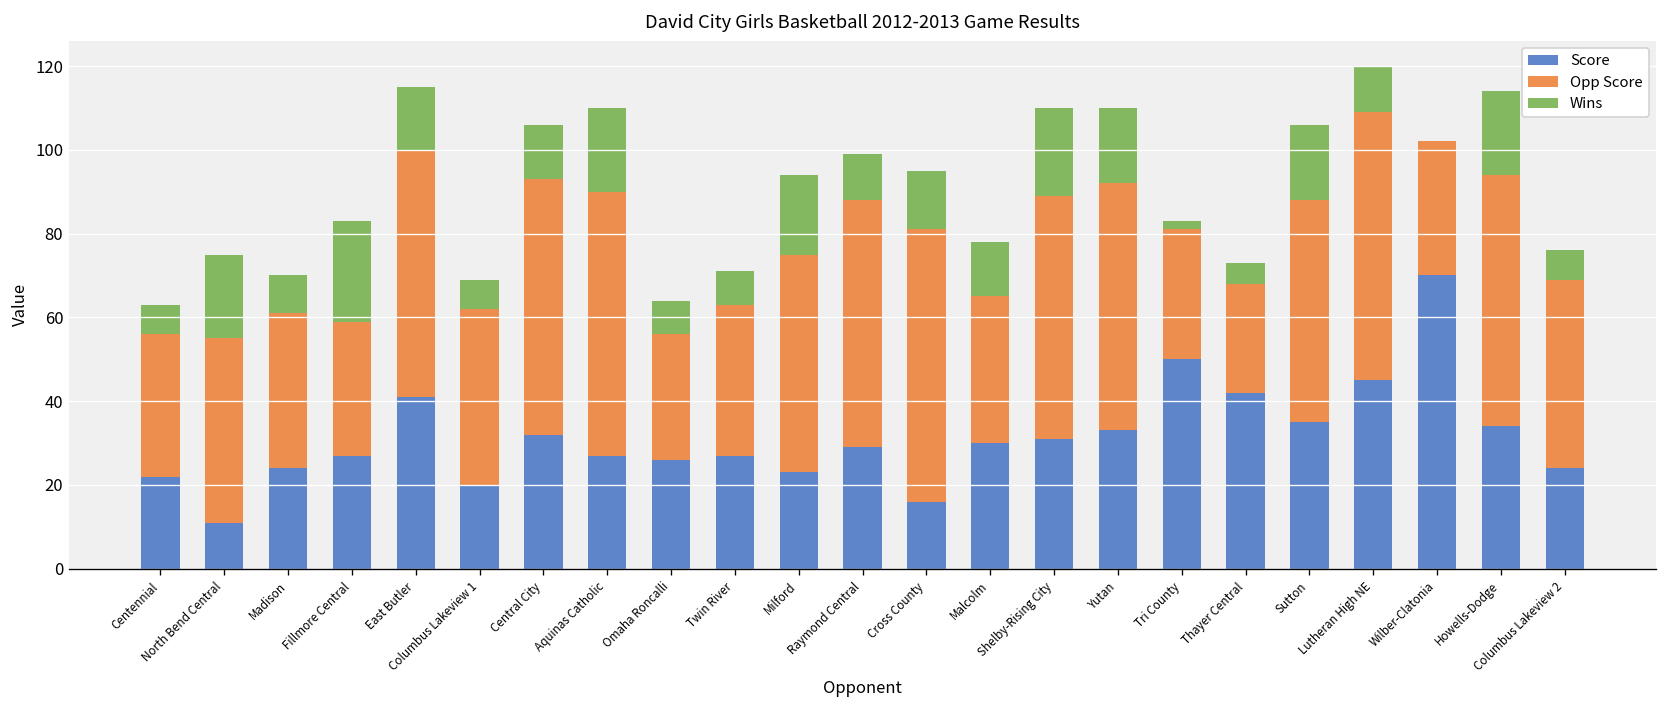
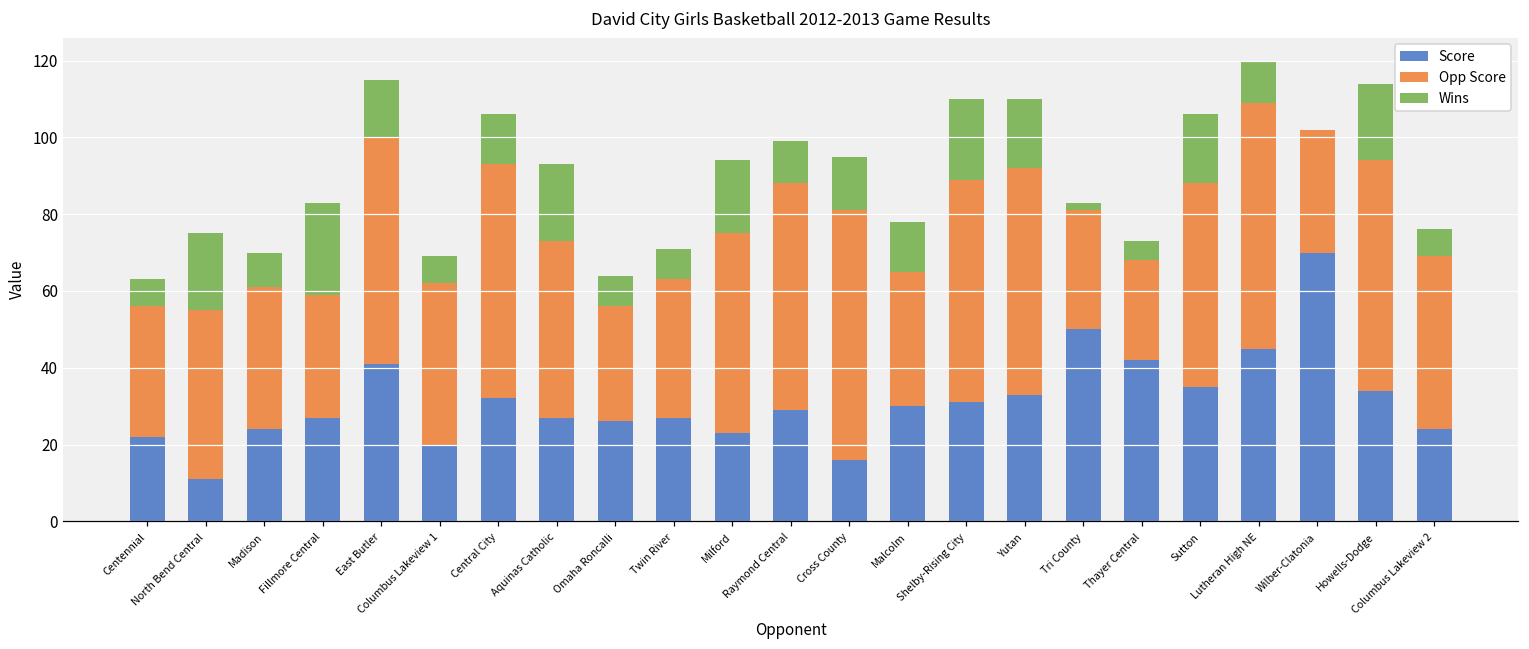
Opp Score, Aquinas Catholic: 63 -> 46
